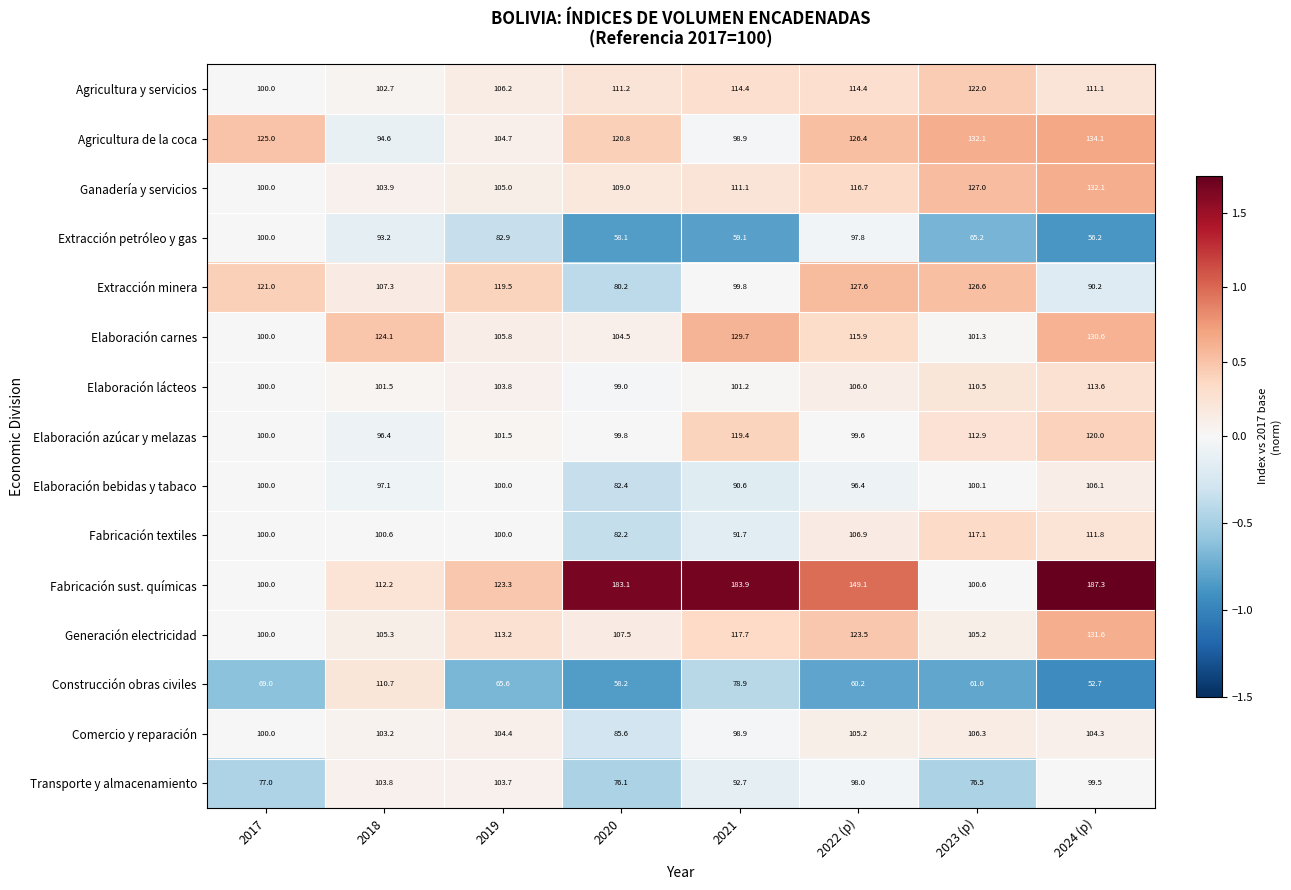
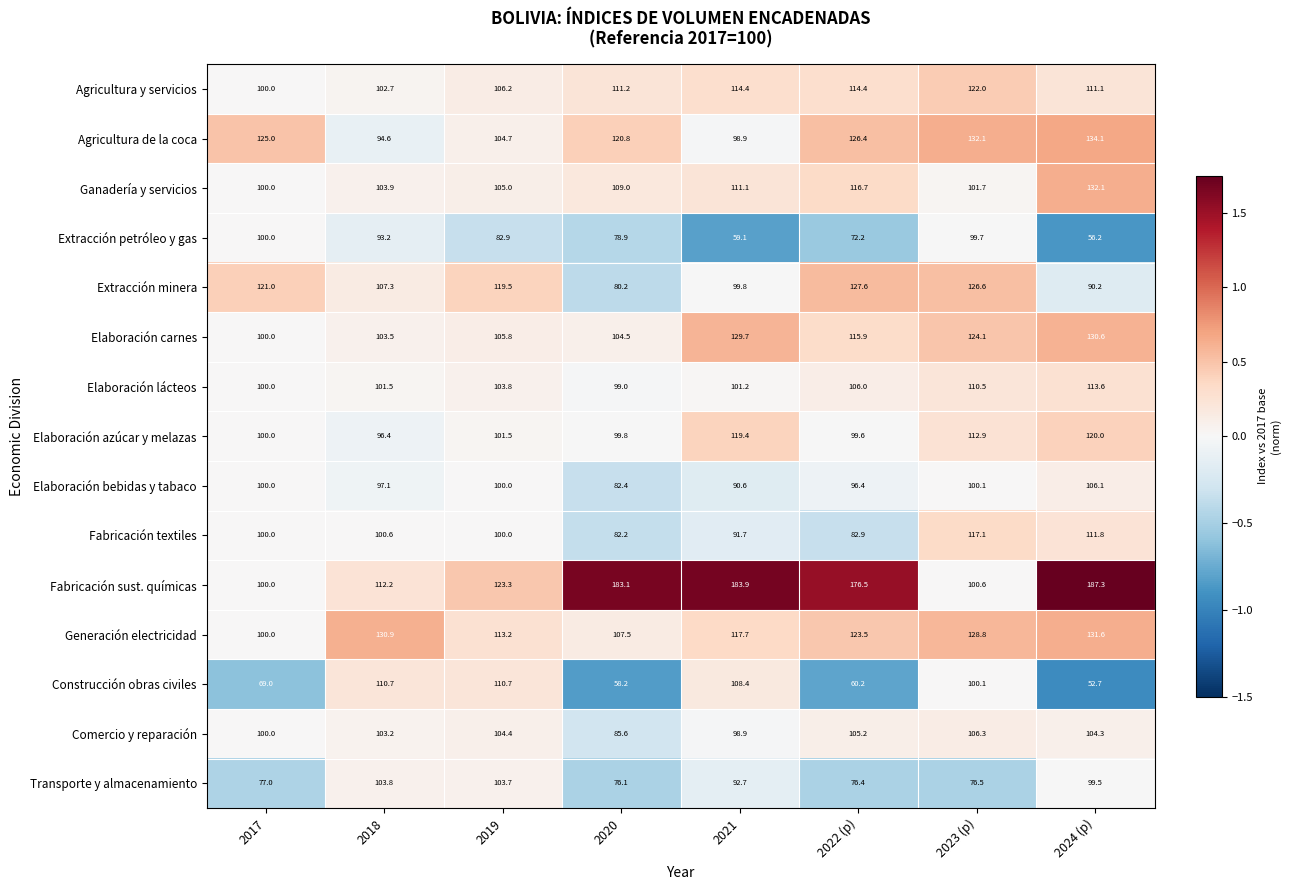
Ganadería y servicios, 2023 (p): 127.0 -> 101.7
Extracción petróleo y gas, 2020: 58.1 -> 78.9
Extracción petróleo y gas, 2022 (p): 97.8 -> 72.2
Extracción petróleo y gas, 2023 (p): 65.2 -> 99.7
Elaboración carnes, 2018: 124.1 -> 103.5
Elaboración carnes, 2023 (p): 101.3 -> 124.1
Fabricación textiles, 2022 (p): 106.9 -> 82.9
Fabricación sust. químicas, 2022 (p): 149.1 -> 176.5
Generación electricidad, 2018: 105.3 -> 130.9
Generación electricidad, 2023 (p): 105.2 -> 128.8
Construcción obras civiles, 2019: 65.6 -> 110.7
Construcción obras civiles, 2021: 78.9 -> 108.4
Construcción obras civiles, 2023 (p): 61.0 -> 100.1
Transporte y almacenamiento, 2022 (p): 98.0 -> 76.4
